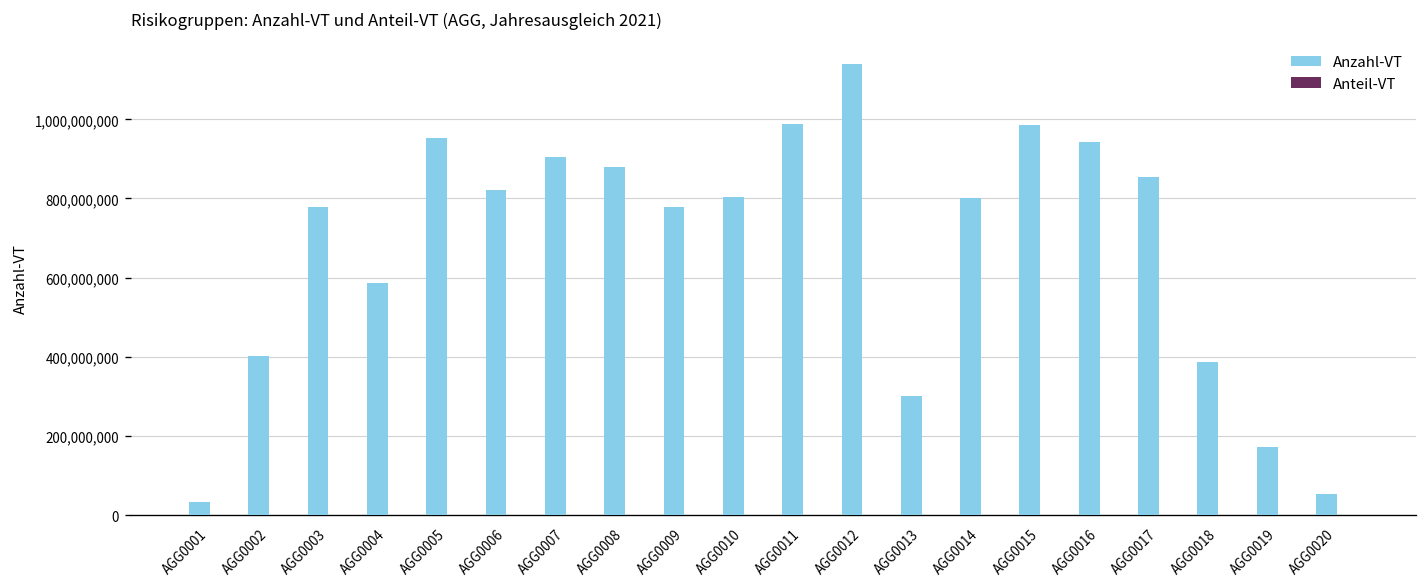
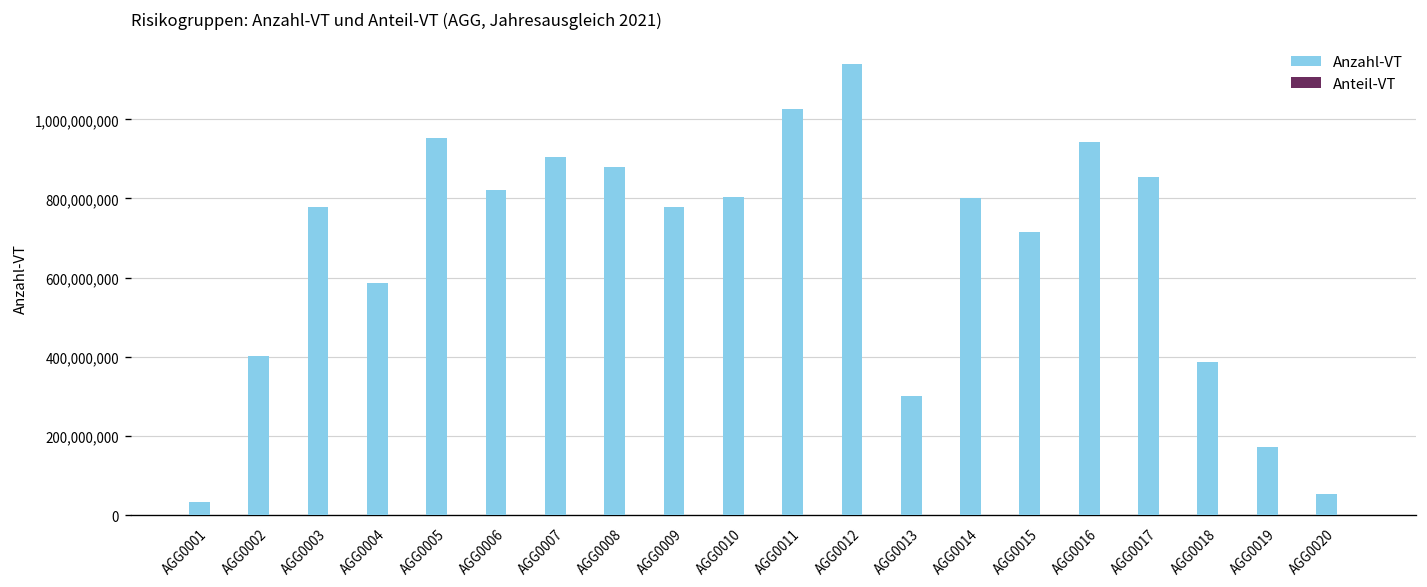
Anzahl-VT, AGG0011: 990,000,000 -> 1,030,000,000
Anzahl-VT, AGG0015: 990,000,000 -> 720,000,000
